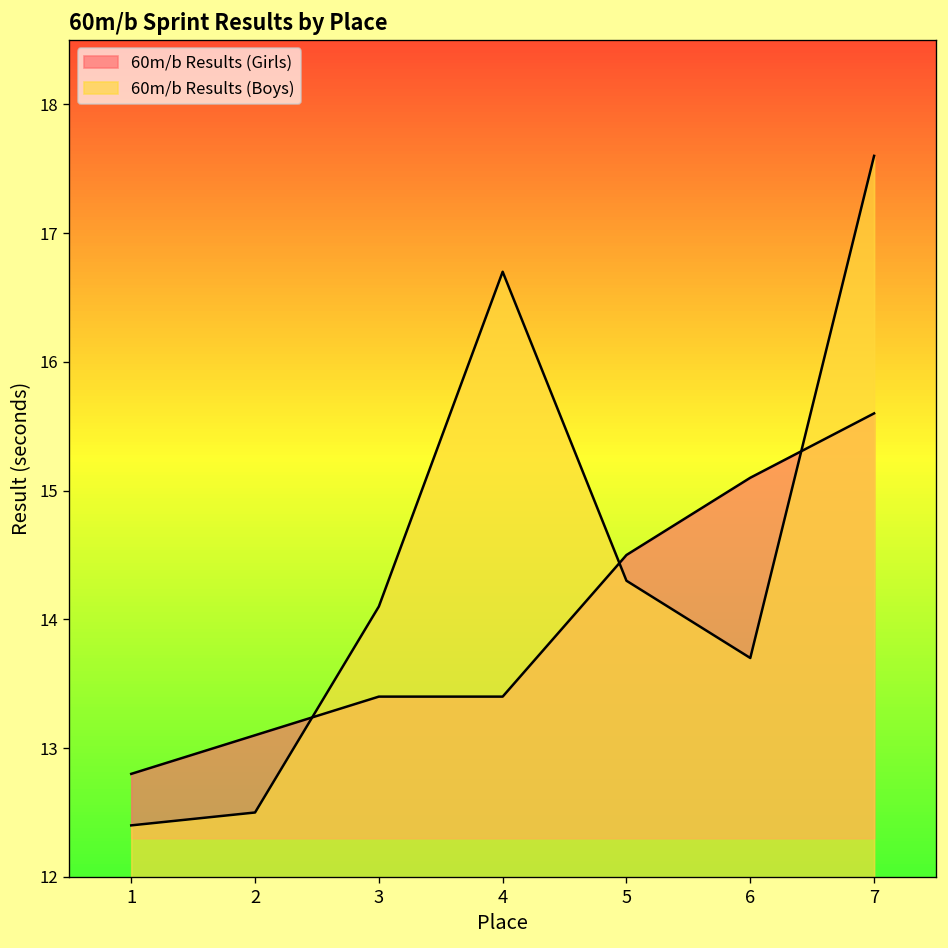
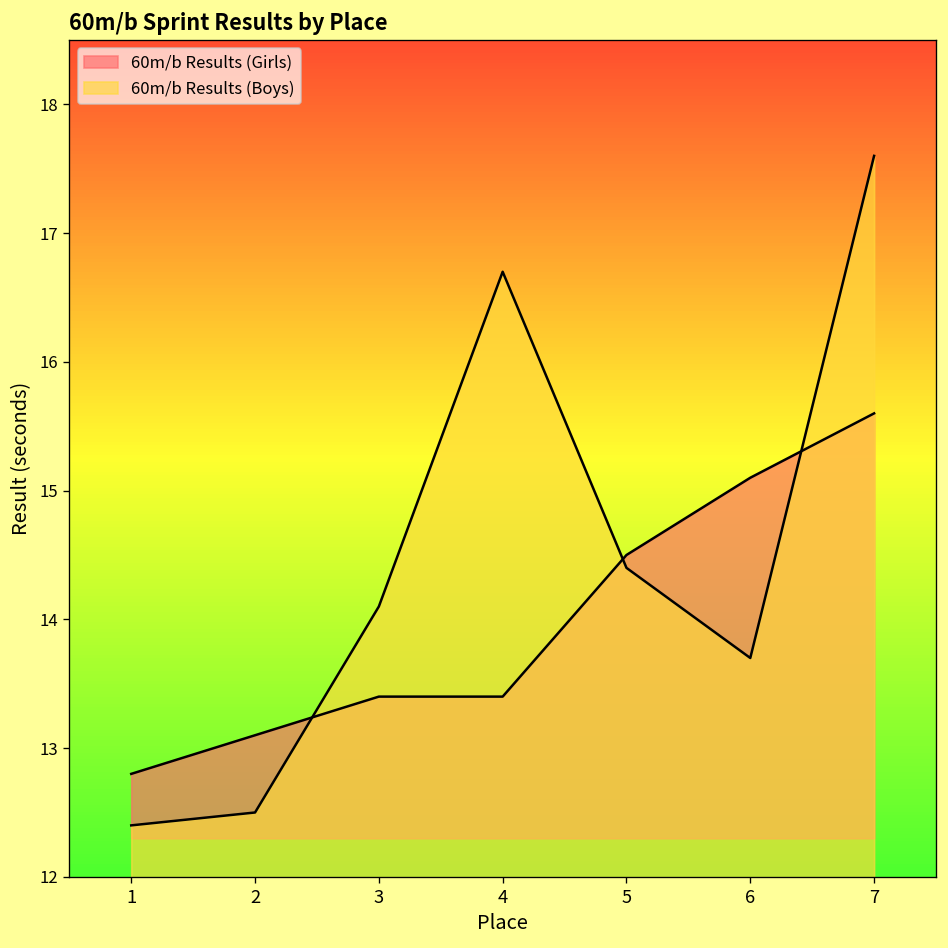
60m/b Results (Boys), 5: 14.3 -> 14.4
